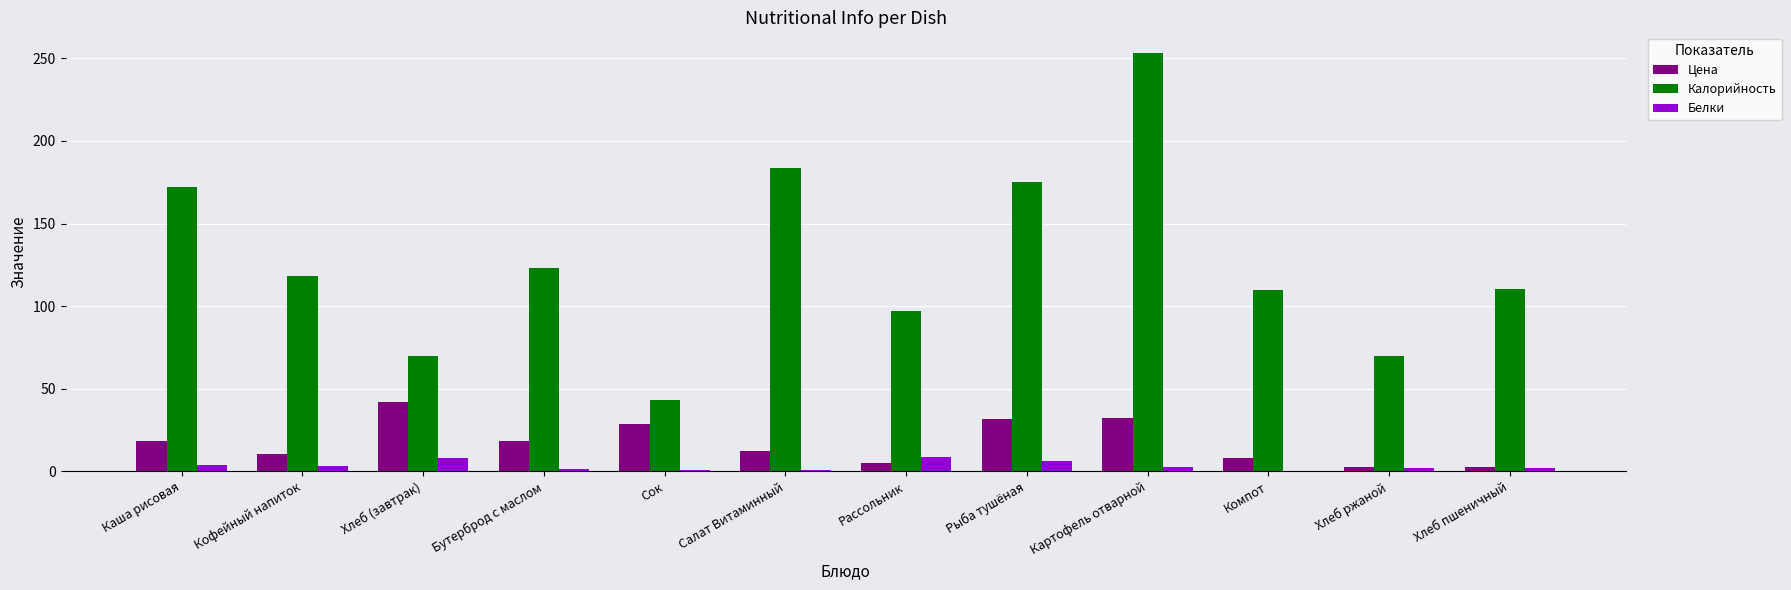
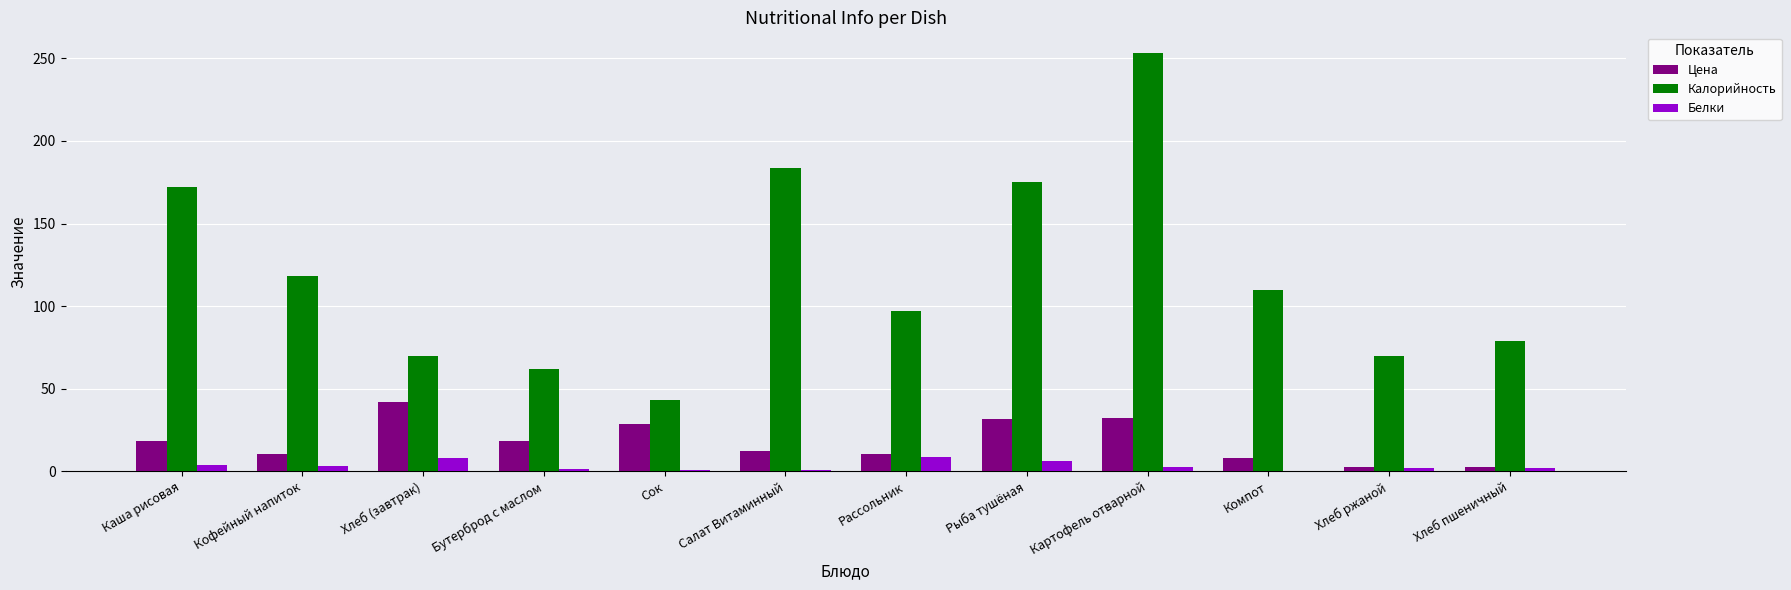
Калорийность, Бутерброд с маслом: 123 -> 62
Цена, Рассольник: 5 -> 11
Калорийность, Хлеб пшеничный: 111 -> 79
